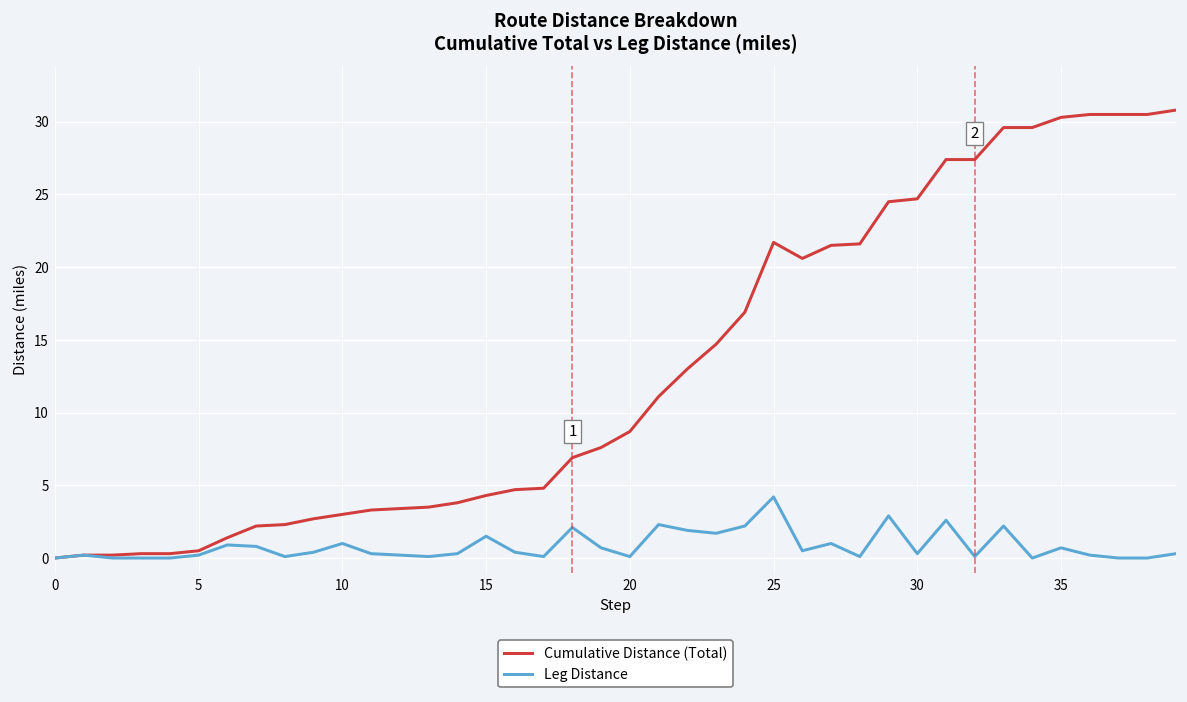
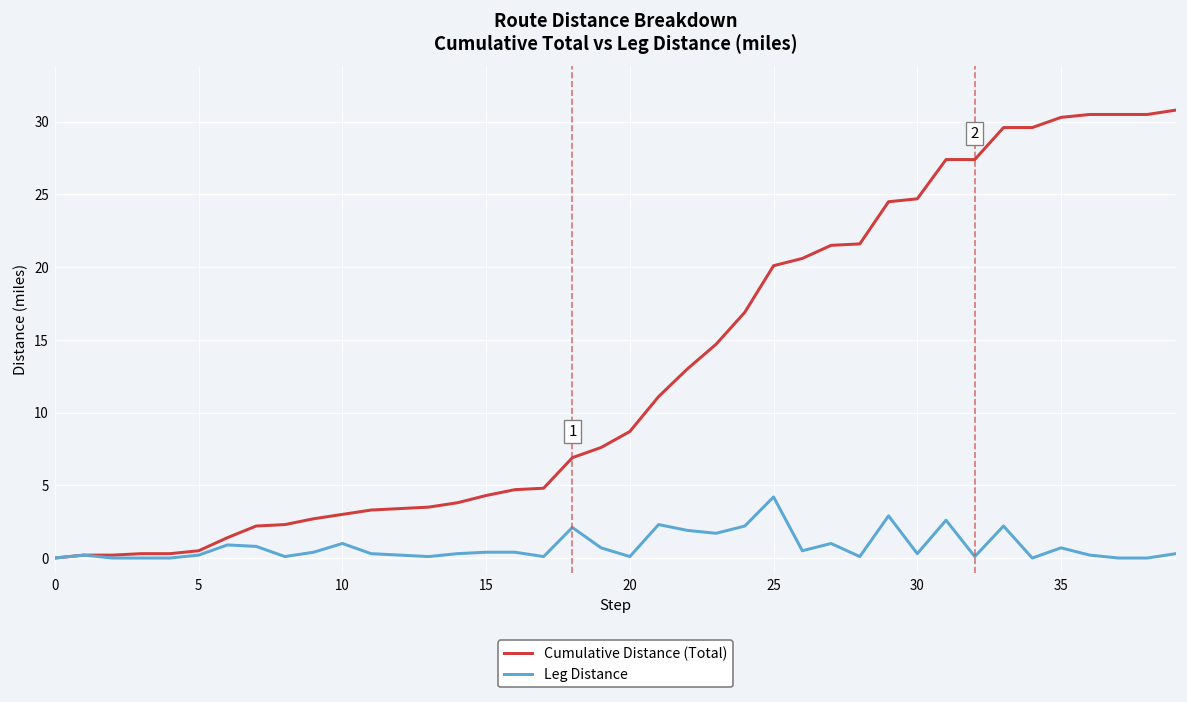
Leg Distance, 15: 1.5 -> 0.4
Cumulative Distance (Total), 25: 21.7 -> 20.1
